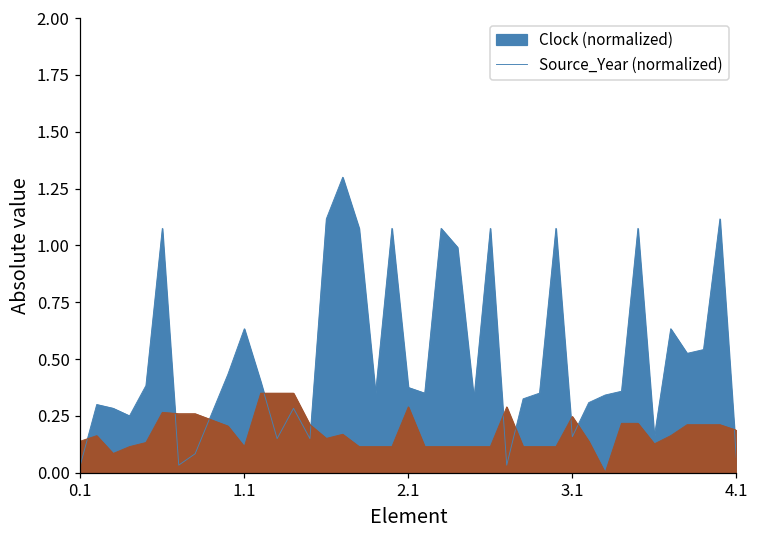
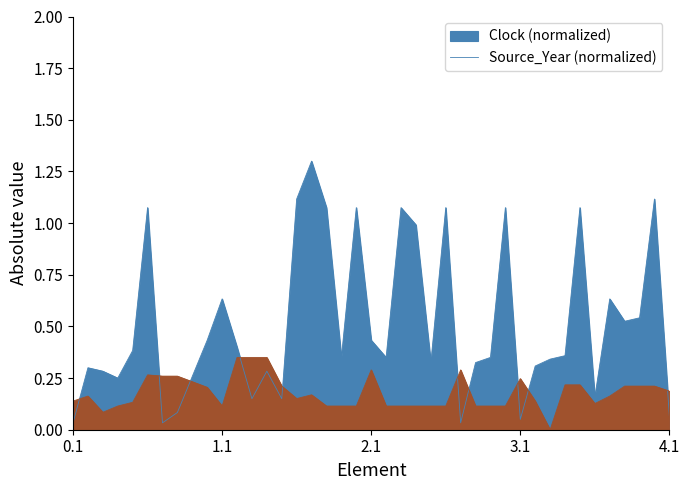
Clock (normalized), 2.1: 0.38 -> 0.43
Clock (normalized), 3.1: 0.16 -> 0.05
